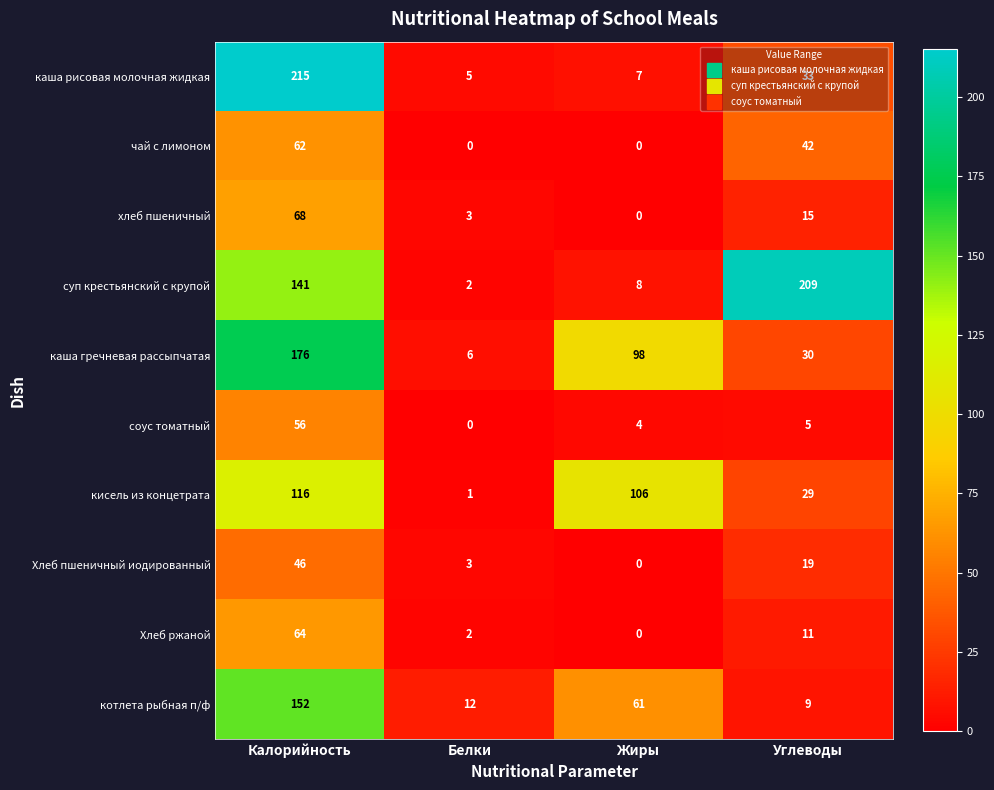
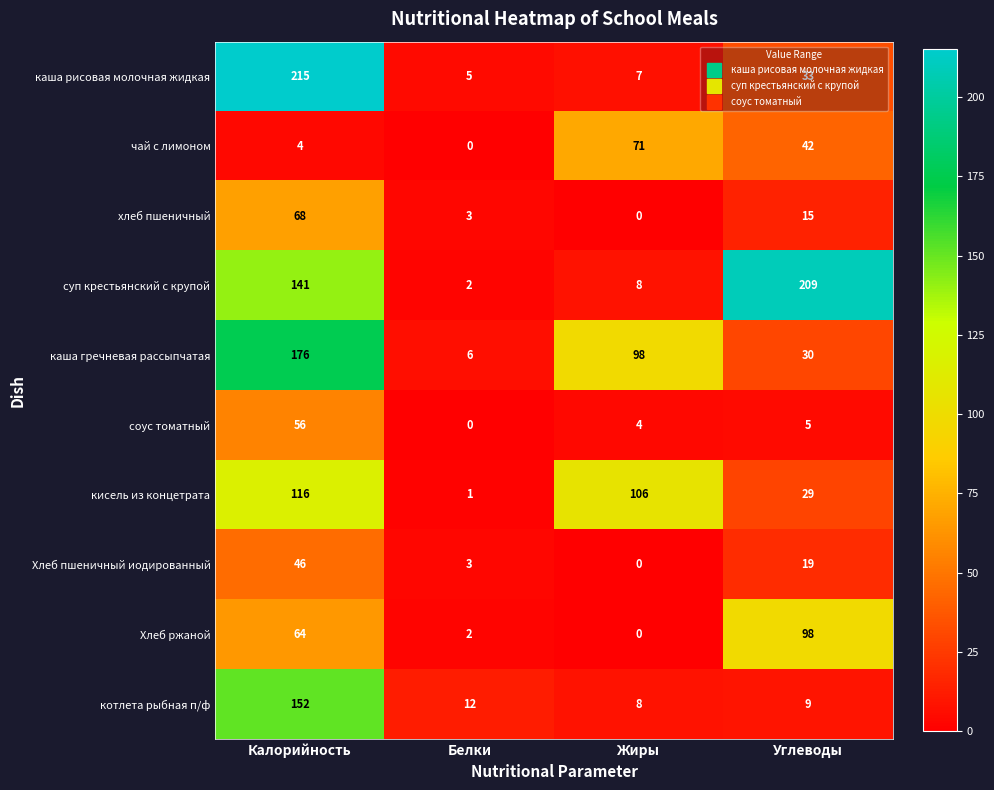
чай с лимоном, Калорийность: 62 -> 4
чай с лимоном, Жиры: 0 -> 71
Хлеб ржаной, Углеводы: 11 -> 98
котлета рыбная п/ф, Жиры: 61 -> 8
